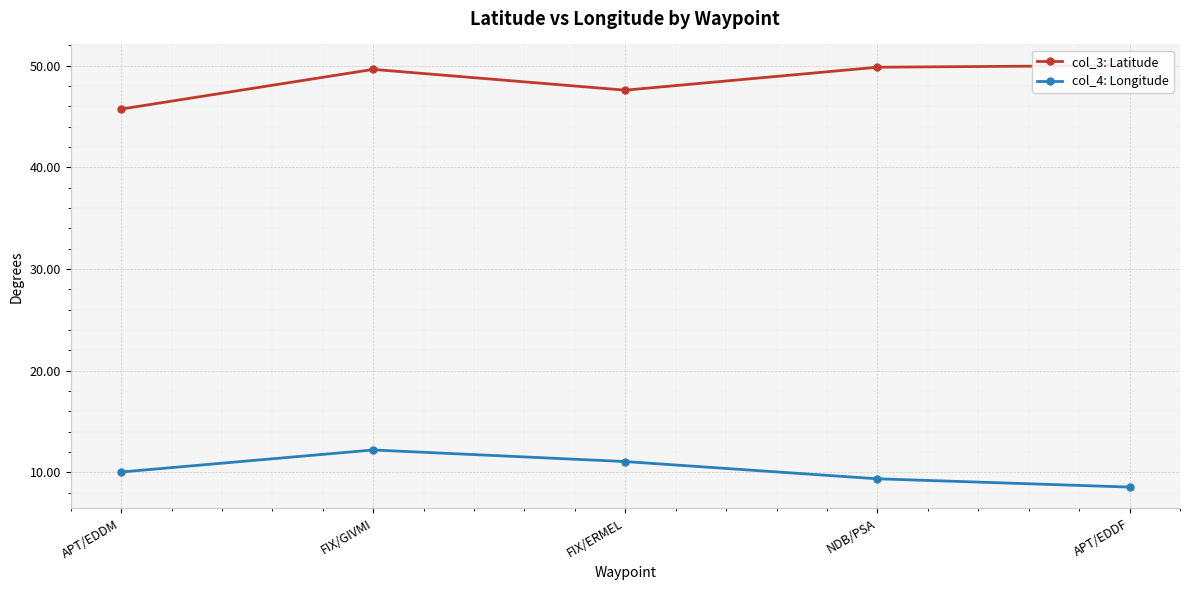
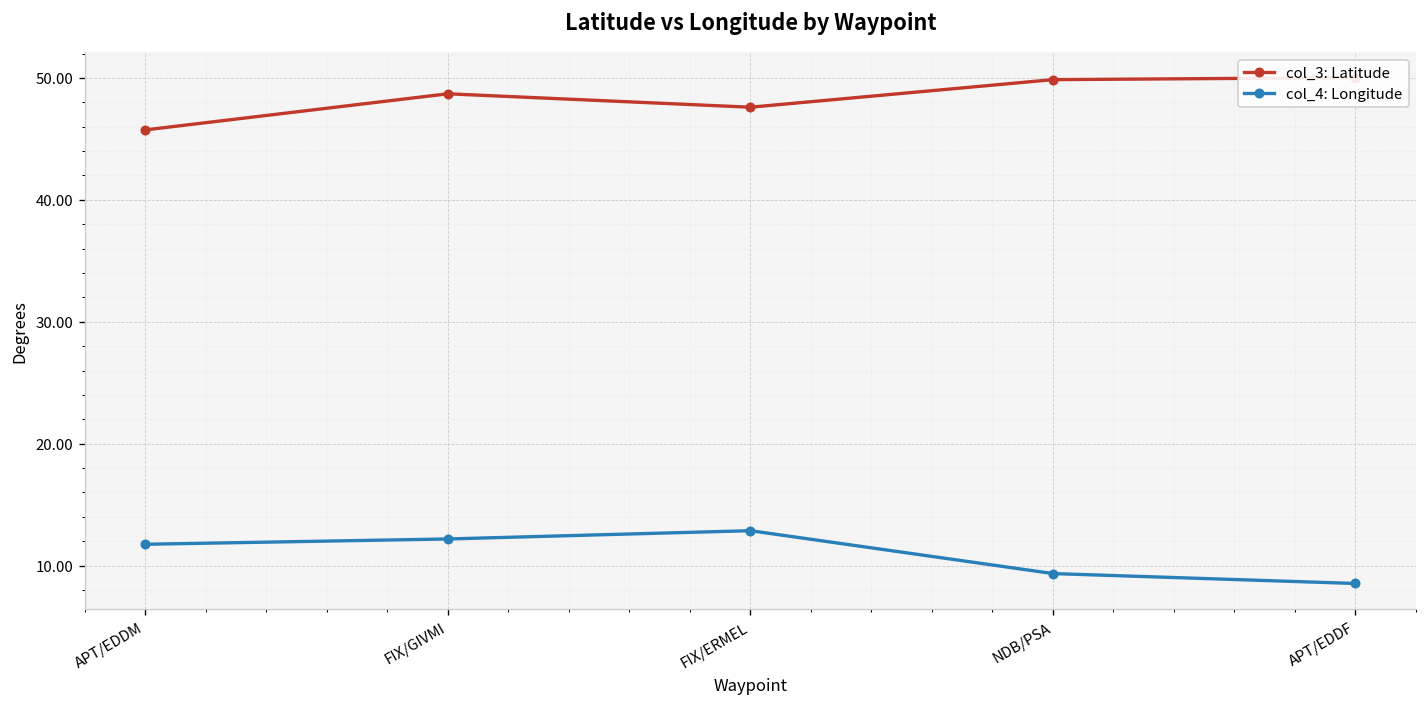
col_4: Longitude, APT/EDDM: 10.0 -> 11.8
col_3: Latitude, FIX/GIVMI: 49.6 -> 48.7
col_4: Longitude, FIX/ERMEL: 11.0 -> 12.9
